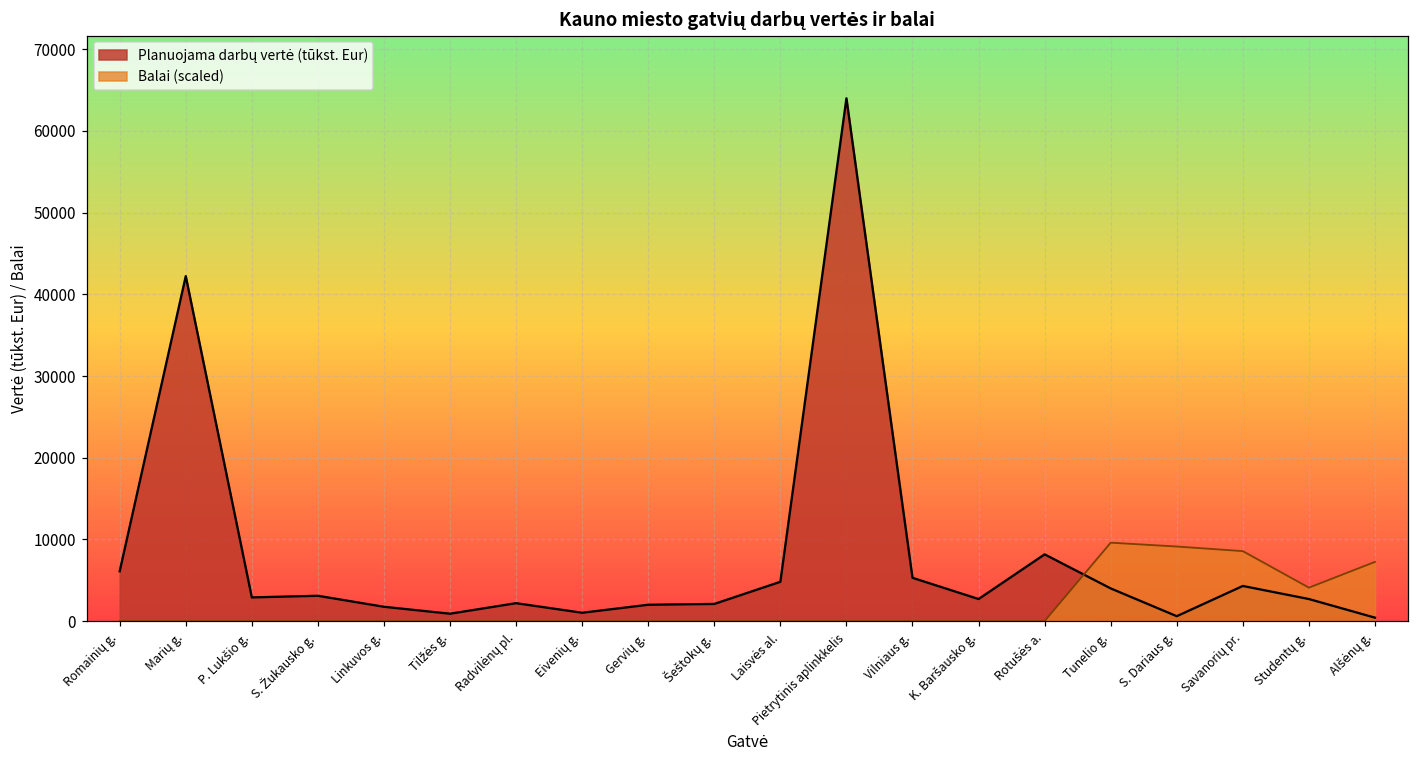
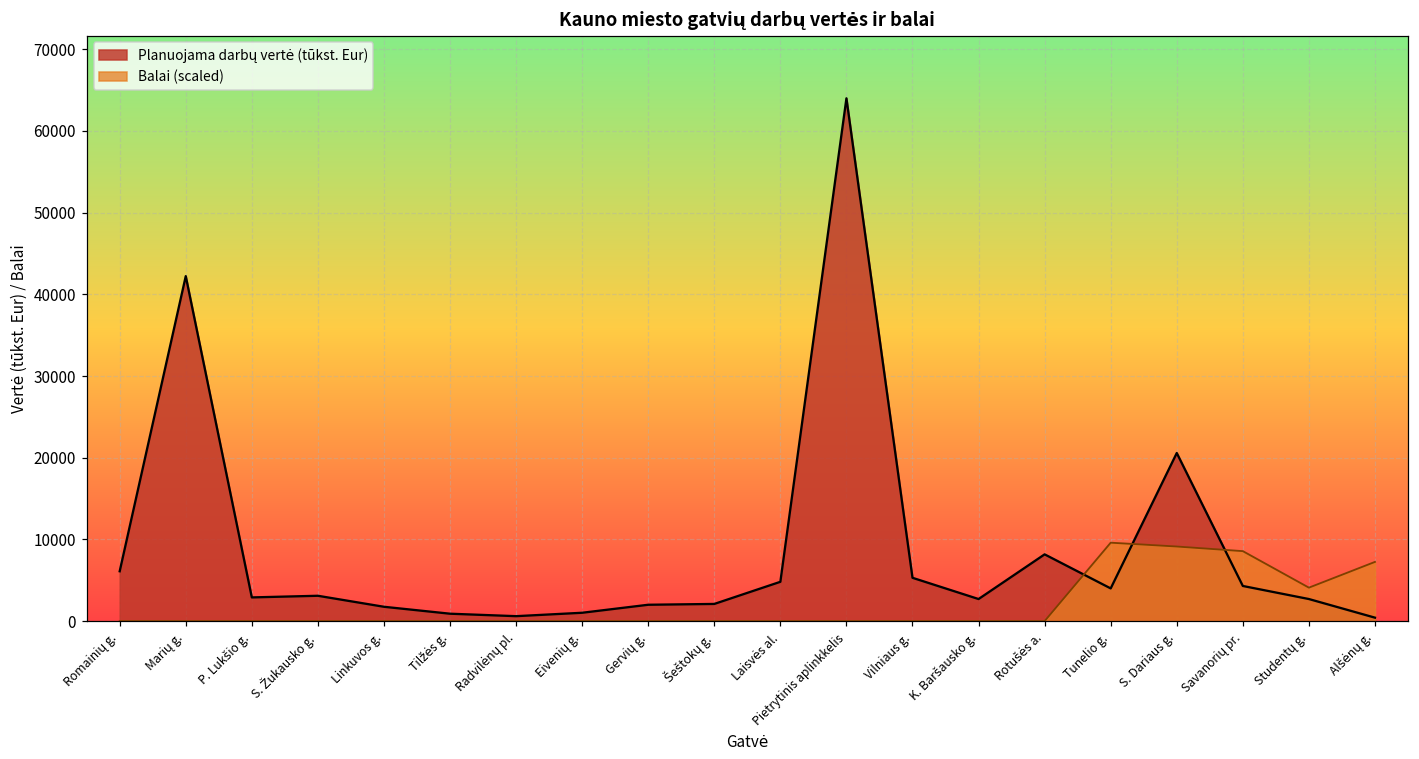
Planuojama darbų vertė (tūkst. Eur), Radvilėnų pl.: 2000 -> 1000
Planuojama darbų vertė (tūkst. Eur), S. Dariaus g.: 1000 -> 21000
